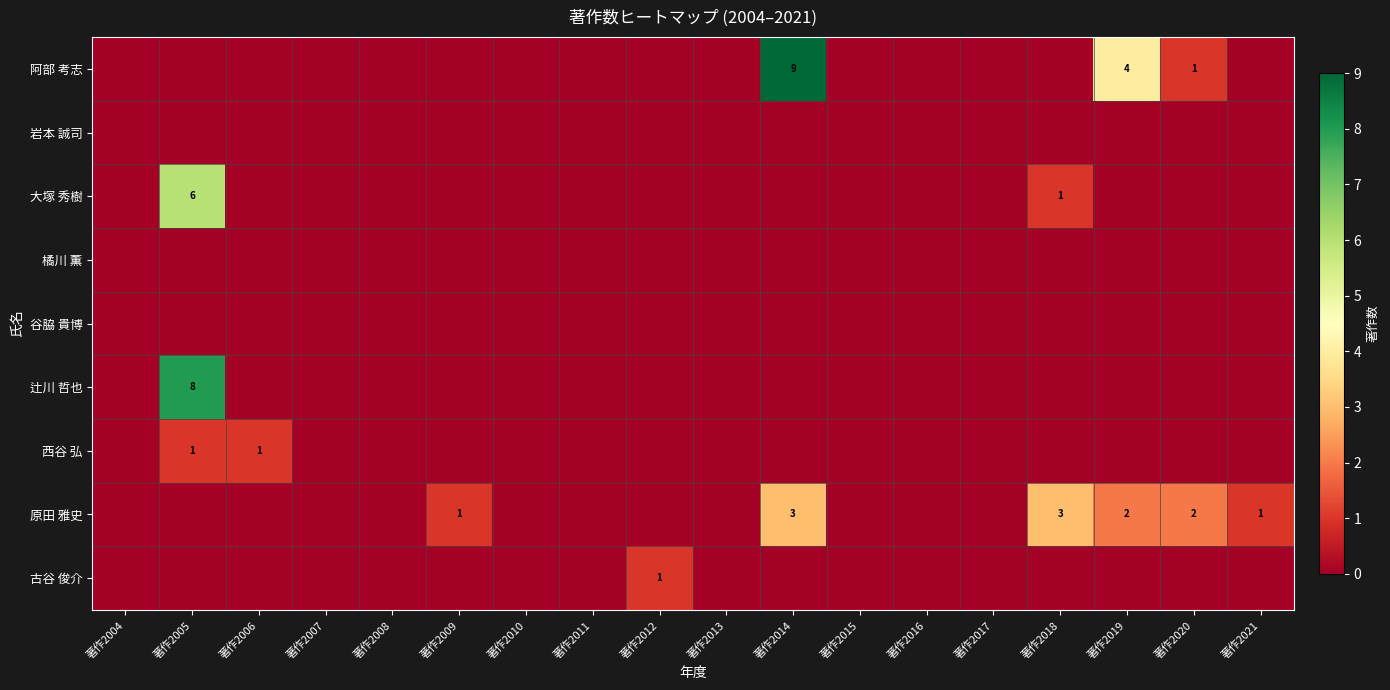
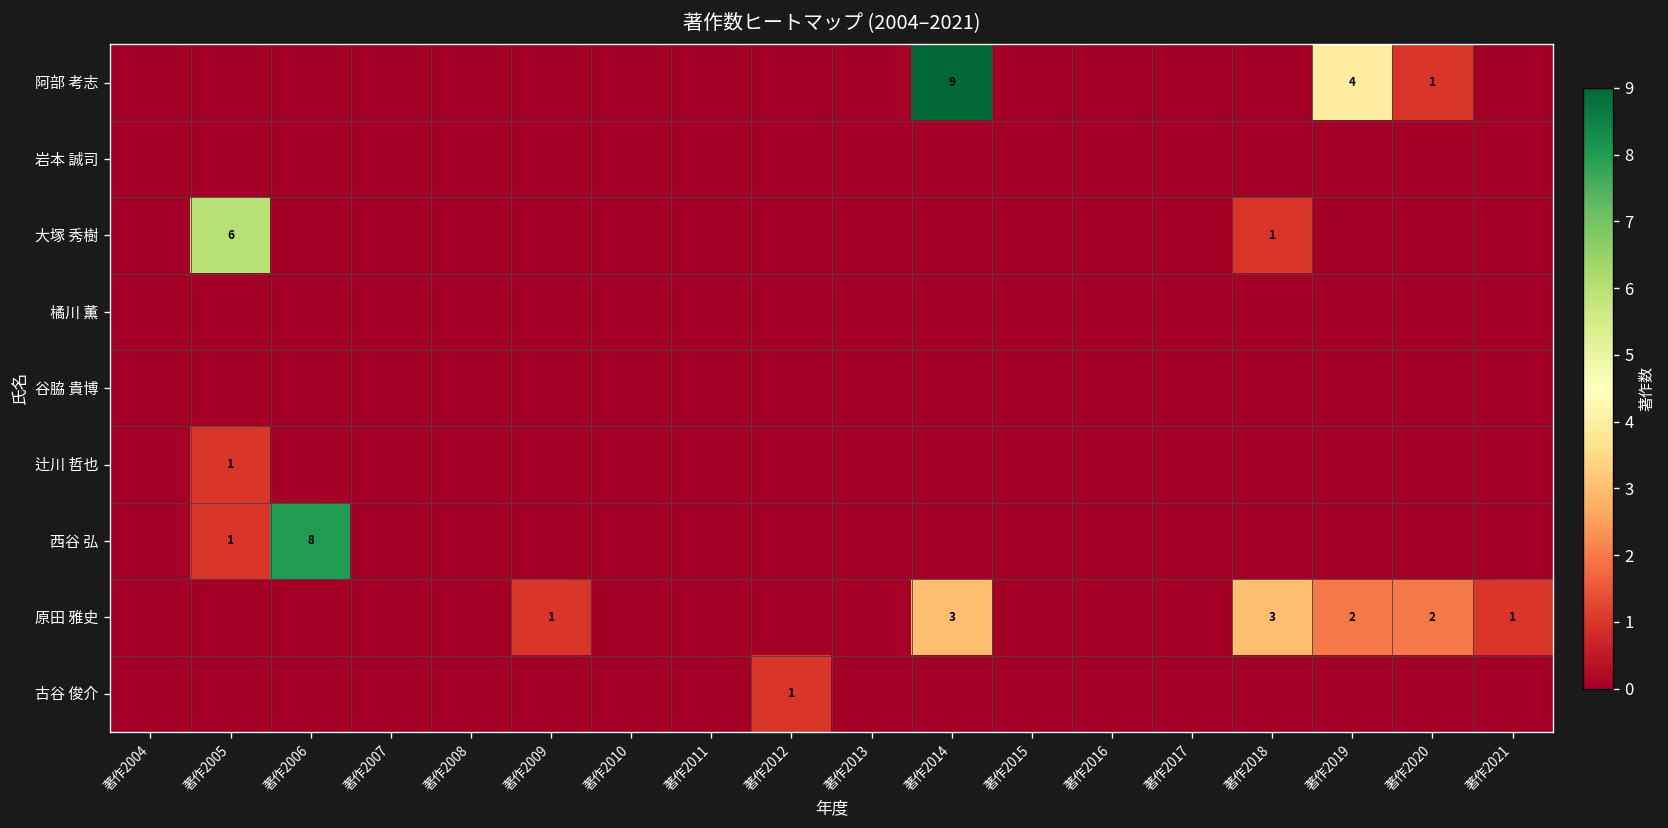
辻川 哲也, 著作2005: 8 -> 1
西谷 弘, 著作2006: 1 -> 8
